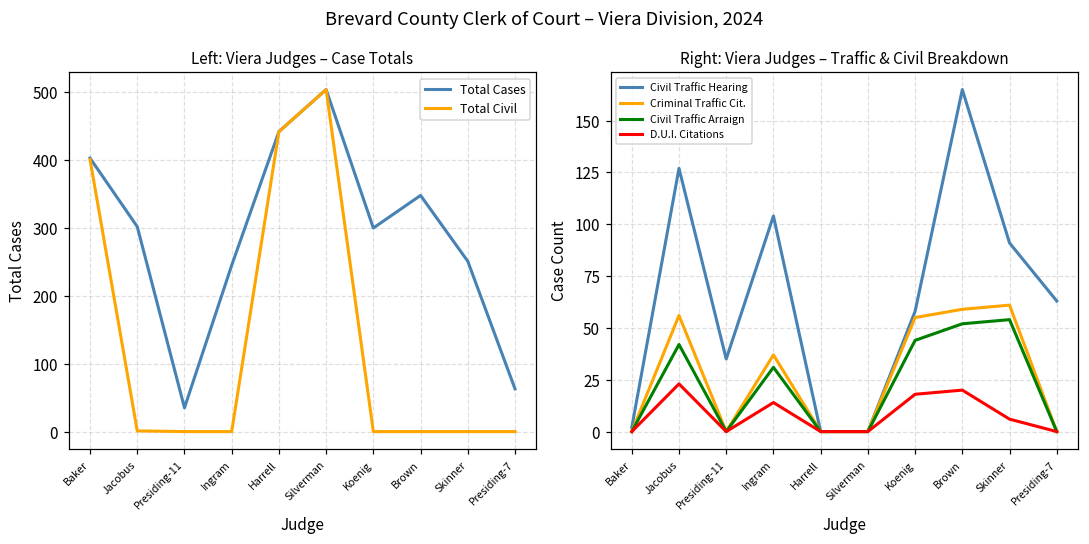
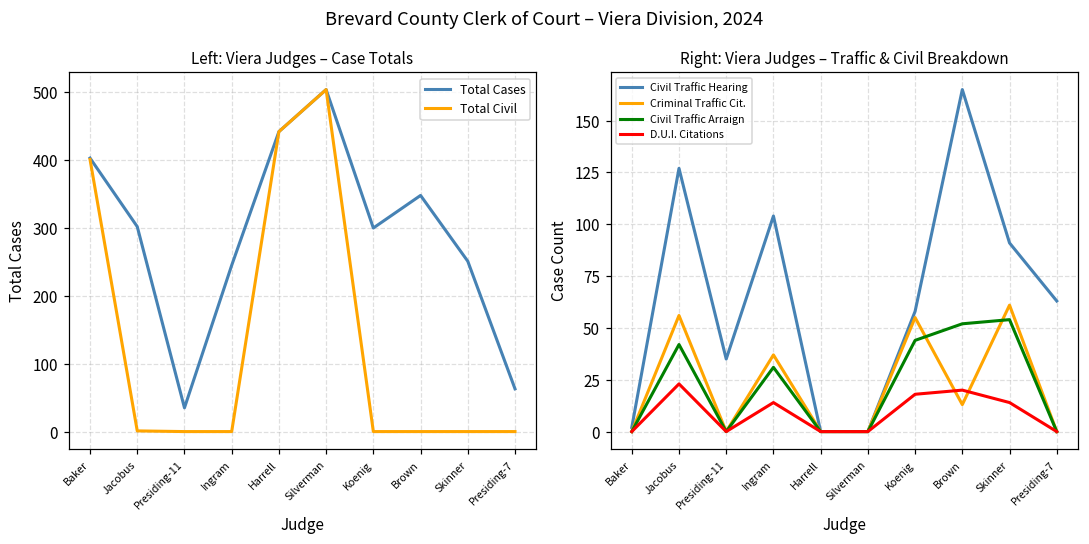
Right: Viera Judges – Traffic & Civil Breakdown, Criminal Traffic Cit., Brown: 59 -> 13
Right: Viera Judges – Traffic & Civil Breakdown, D.U.I. Citations, Skinner: 6 -> 14
